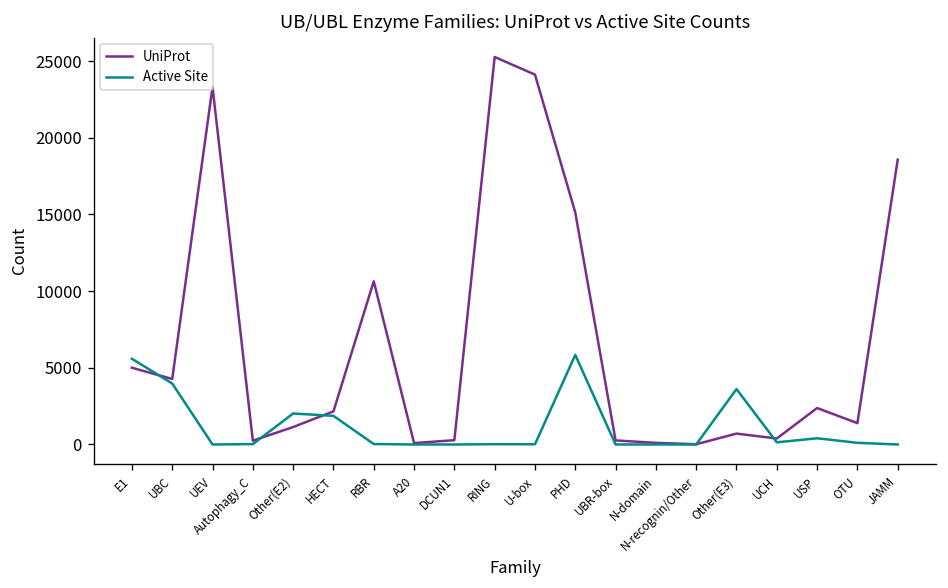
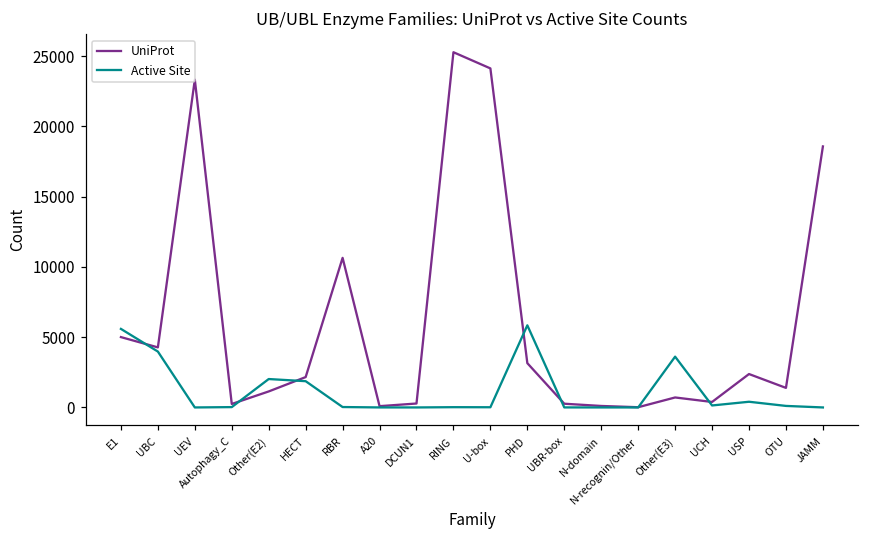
UniProt, PHD: 15100 -> 3200
